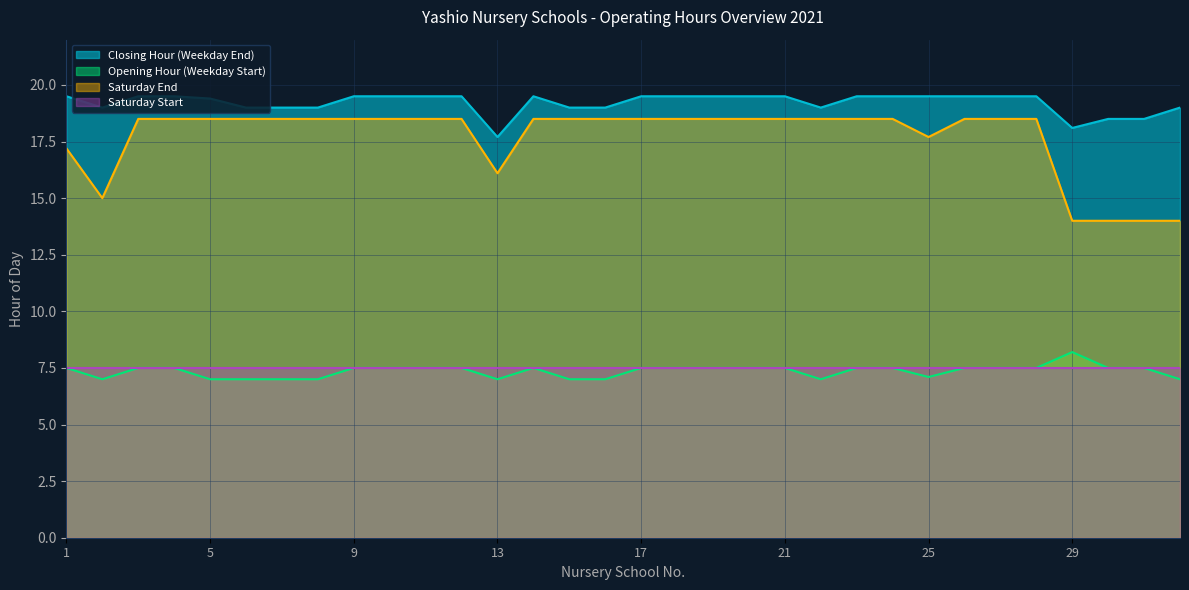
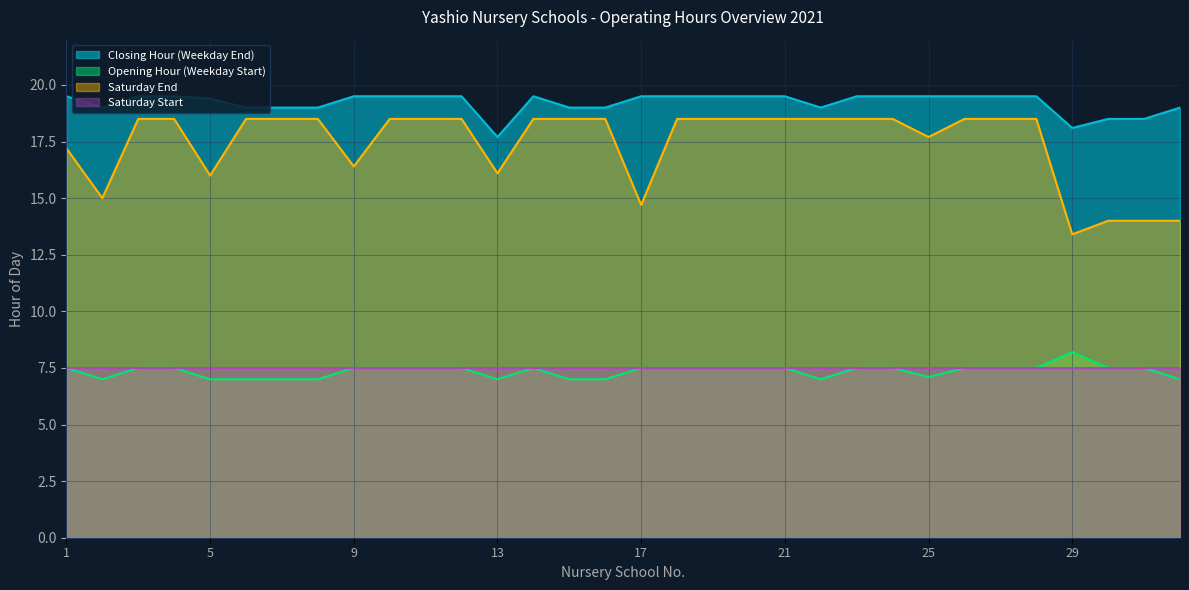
Saturday End, 5: 18.5 -> 16.0
Saturday End, 9: 18.5 -> 16.4
Saturday End, 17: 18.5 -> 14.7
Saturday End, 29: 14.0 -> 13.4
